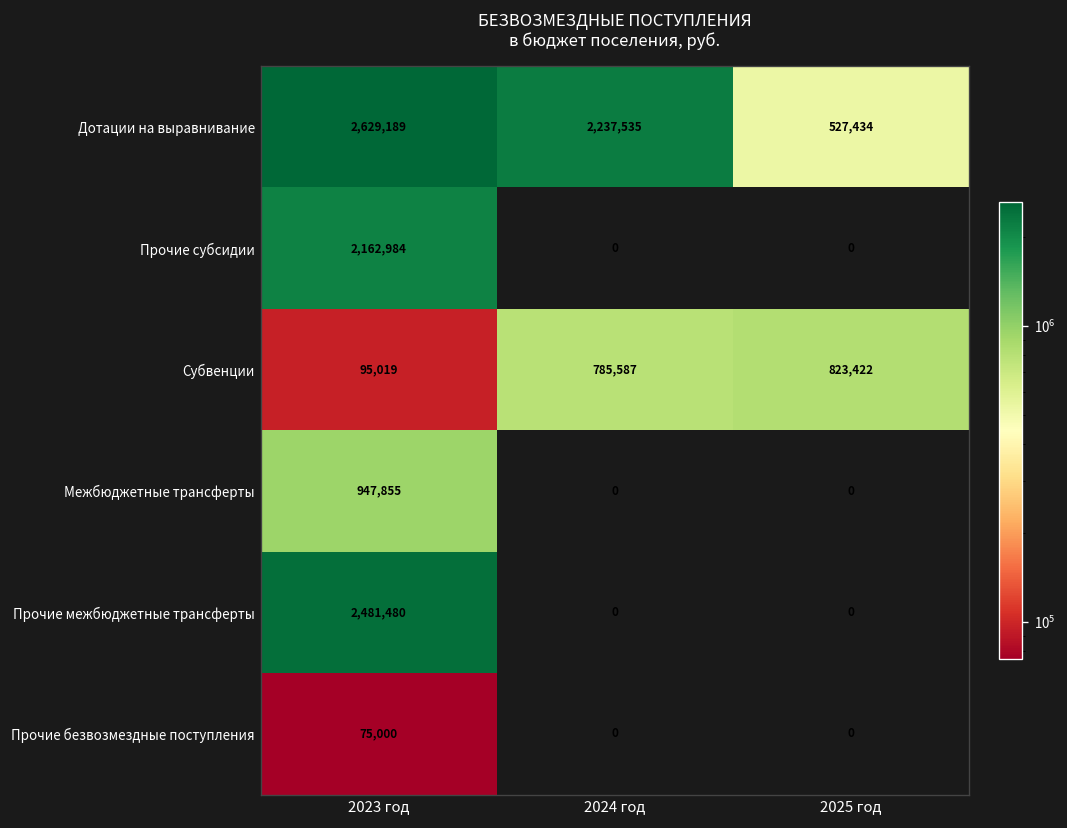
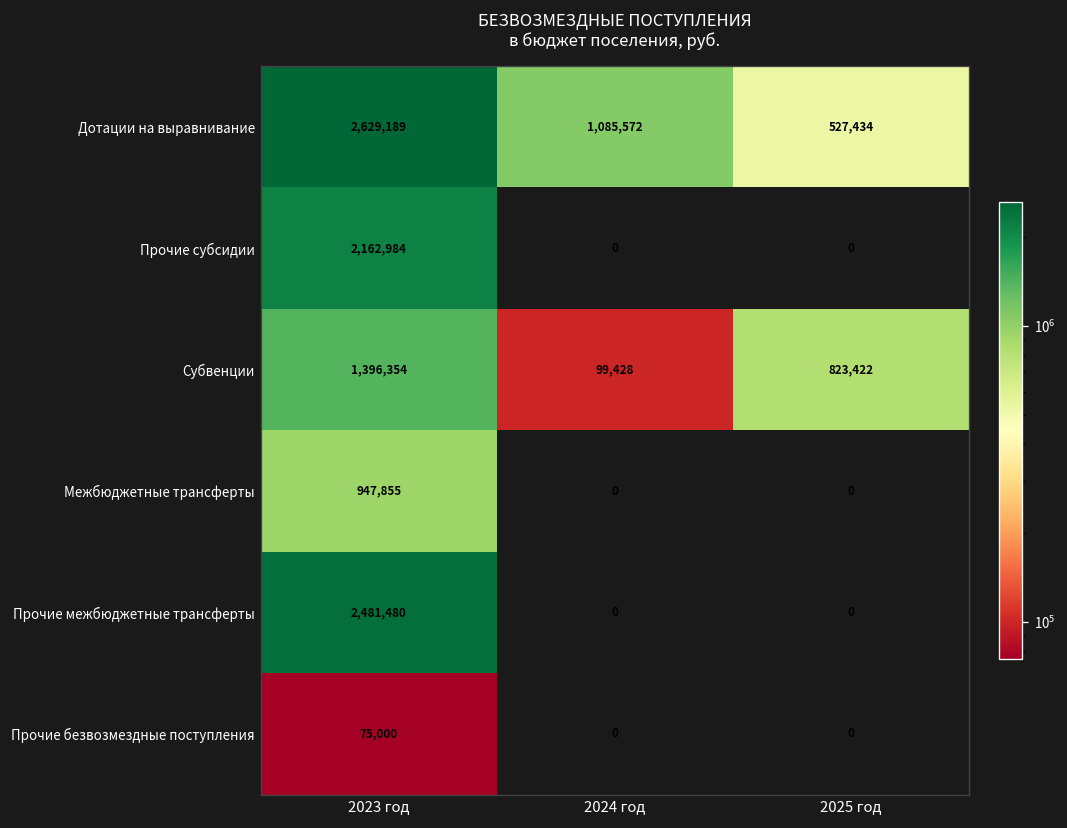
Дотации на выравнивание, 2024 год: 2,237,535 -> 1,085,572
Субвенции, 2023 год: 95,019 -> 1,396,354
Субвенции, 2024 год: 785,587 -> 99,428
